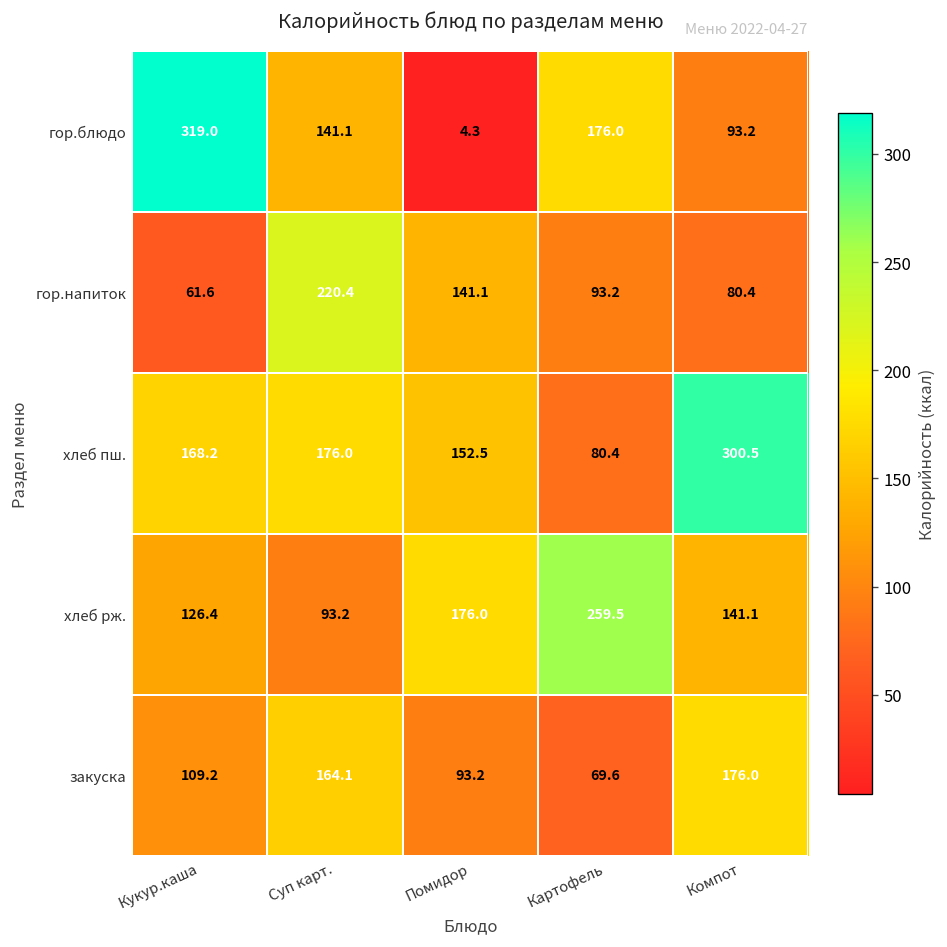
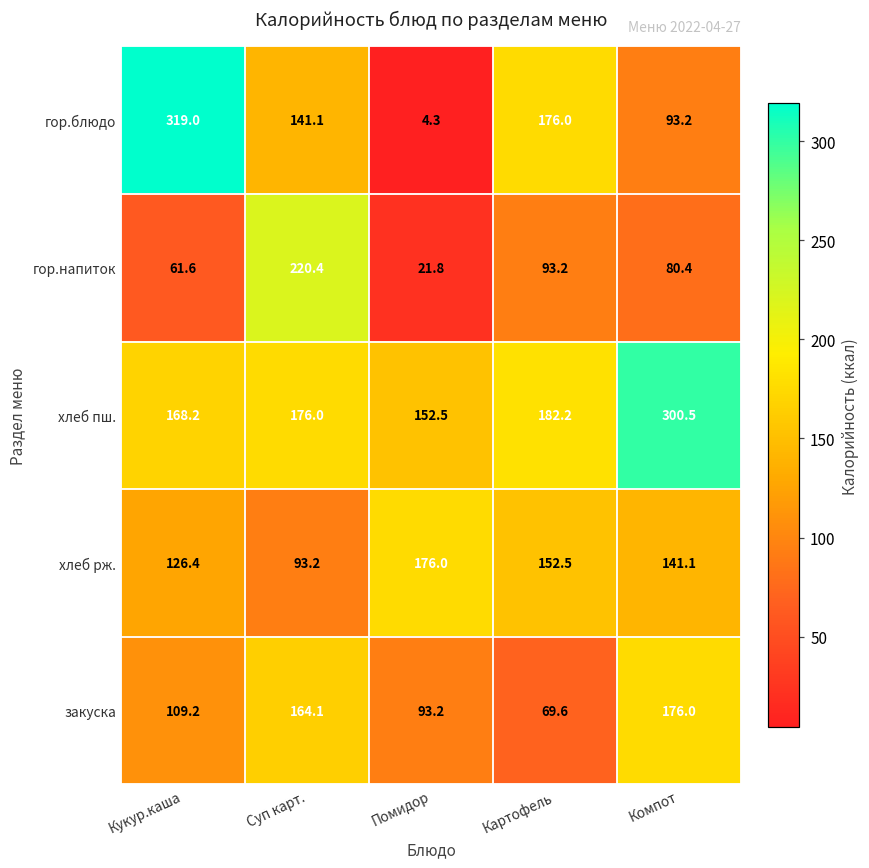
гор.напиток, Помидор: 141.1 -> 21.8
хлеб пш., Картофель: 80.4 -> 182.2
хлеб рж., Картофель: 259.5 -> 152.5
